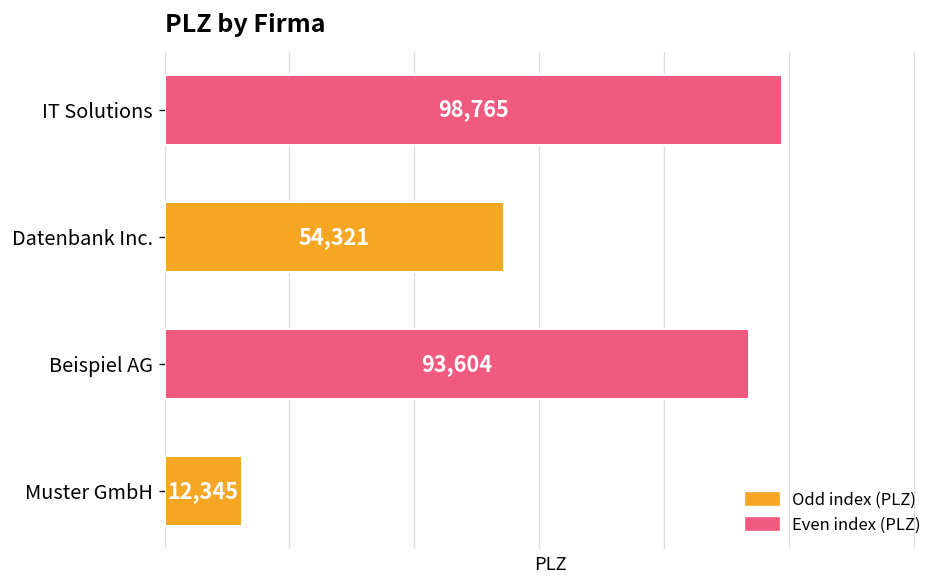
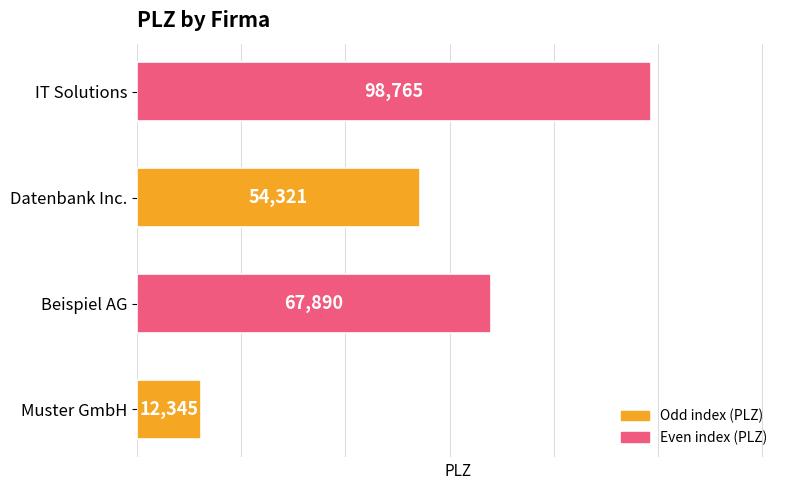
Beispiel AG: 93,604 -> 67,890
